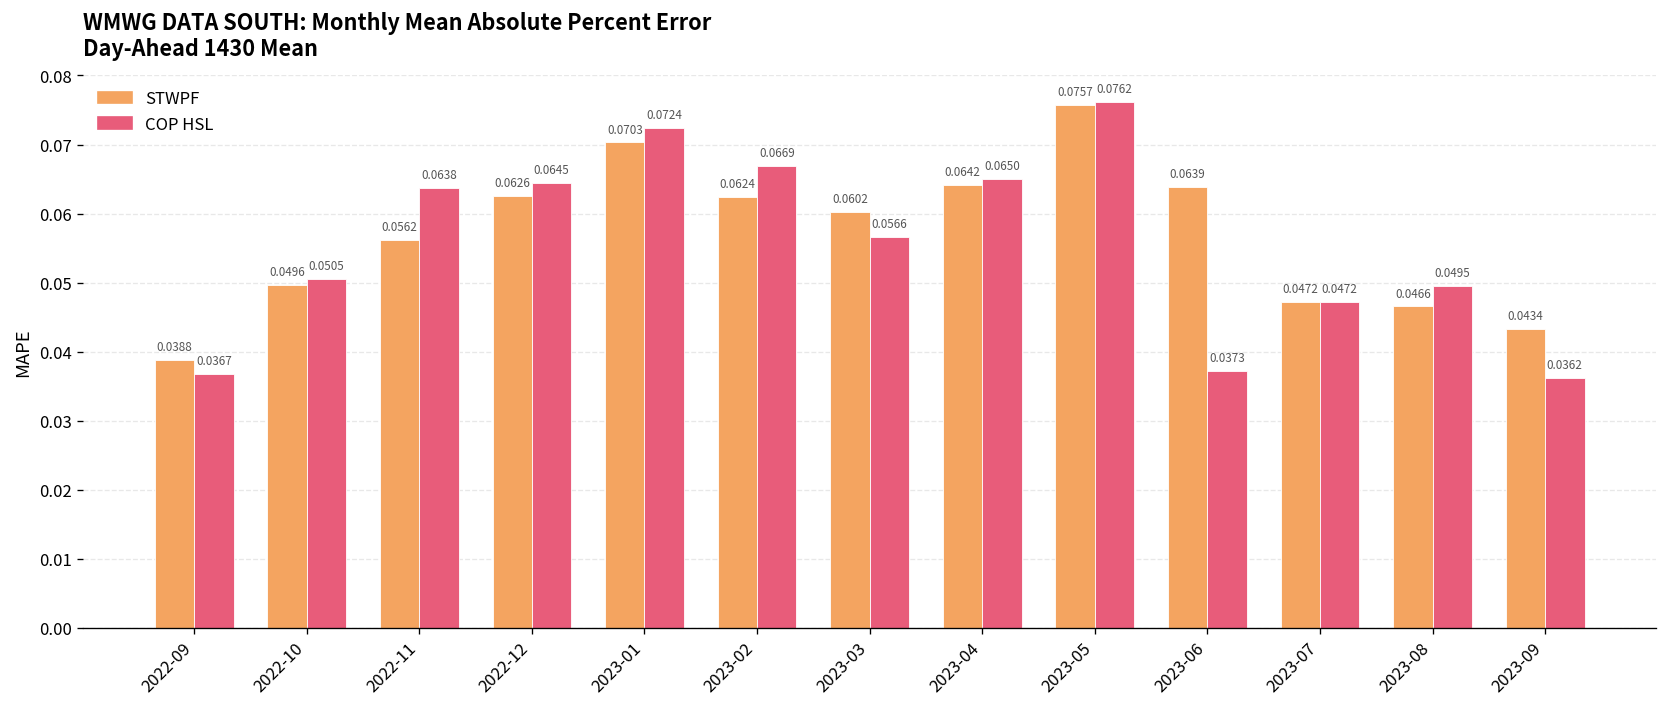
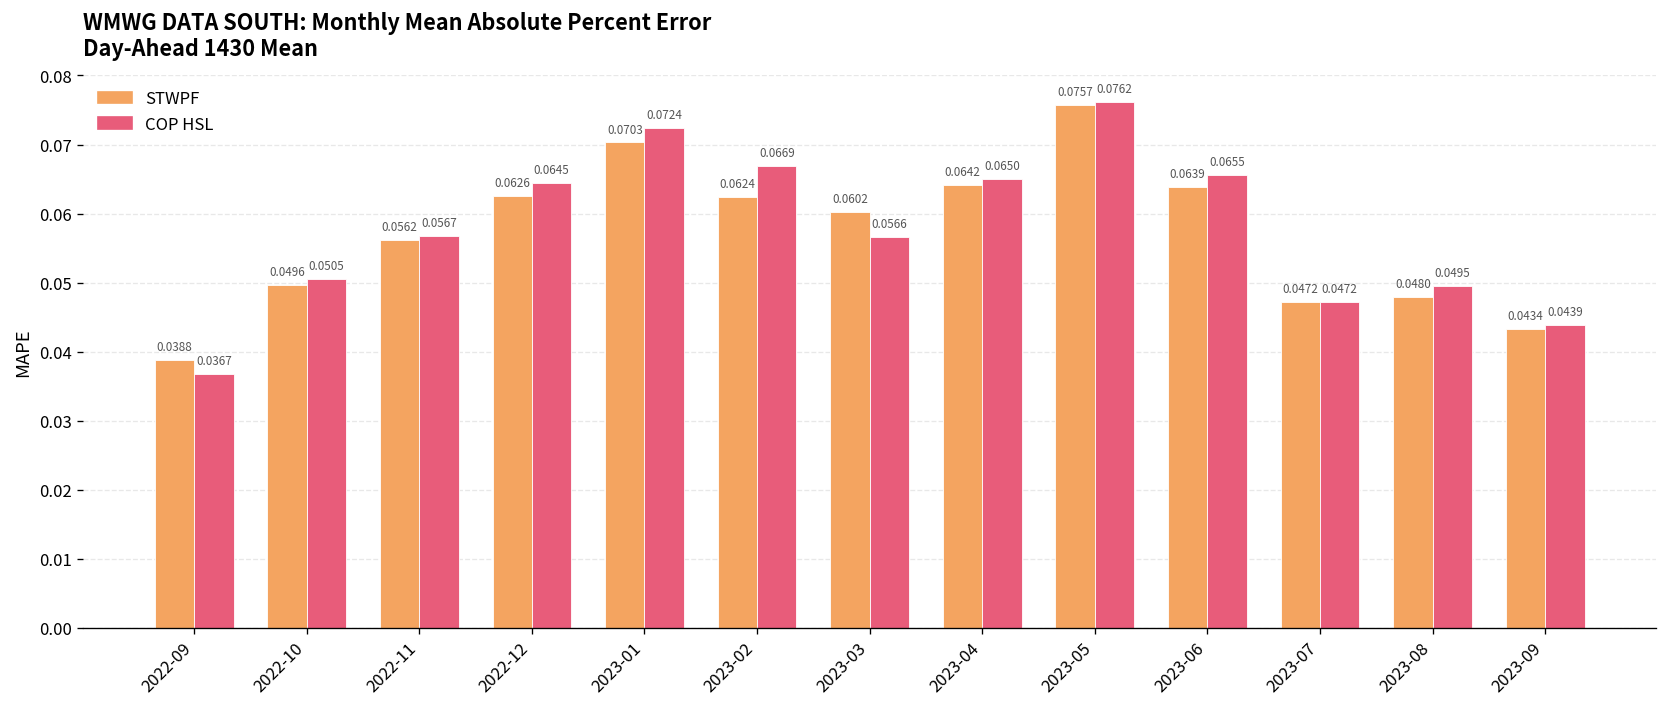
COP HSL, 2022-11: 0.0638 -> 0.0567
COP HSL, 2023-06: 0.0373 -> 0.0655
STWPF, 2023-08: 0.0466 -> 0.0480
COP HSL, 2023-09: 0.0362 -> 0.0439
